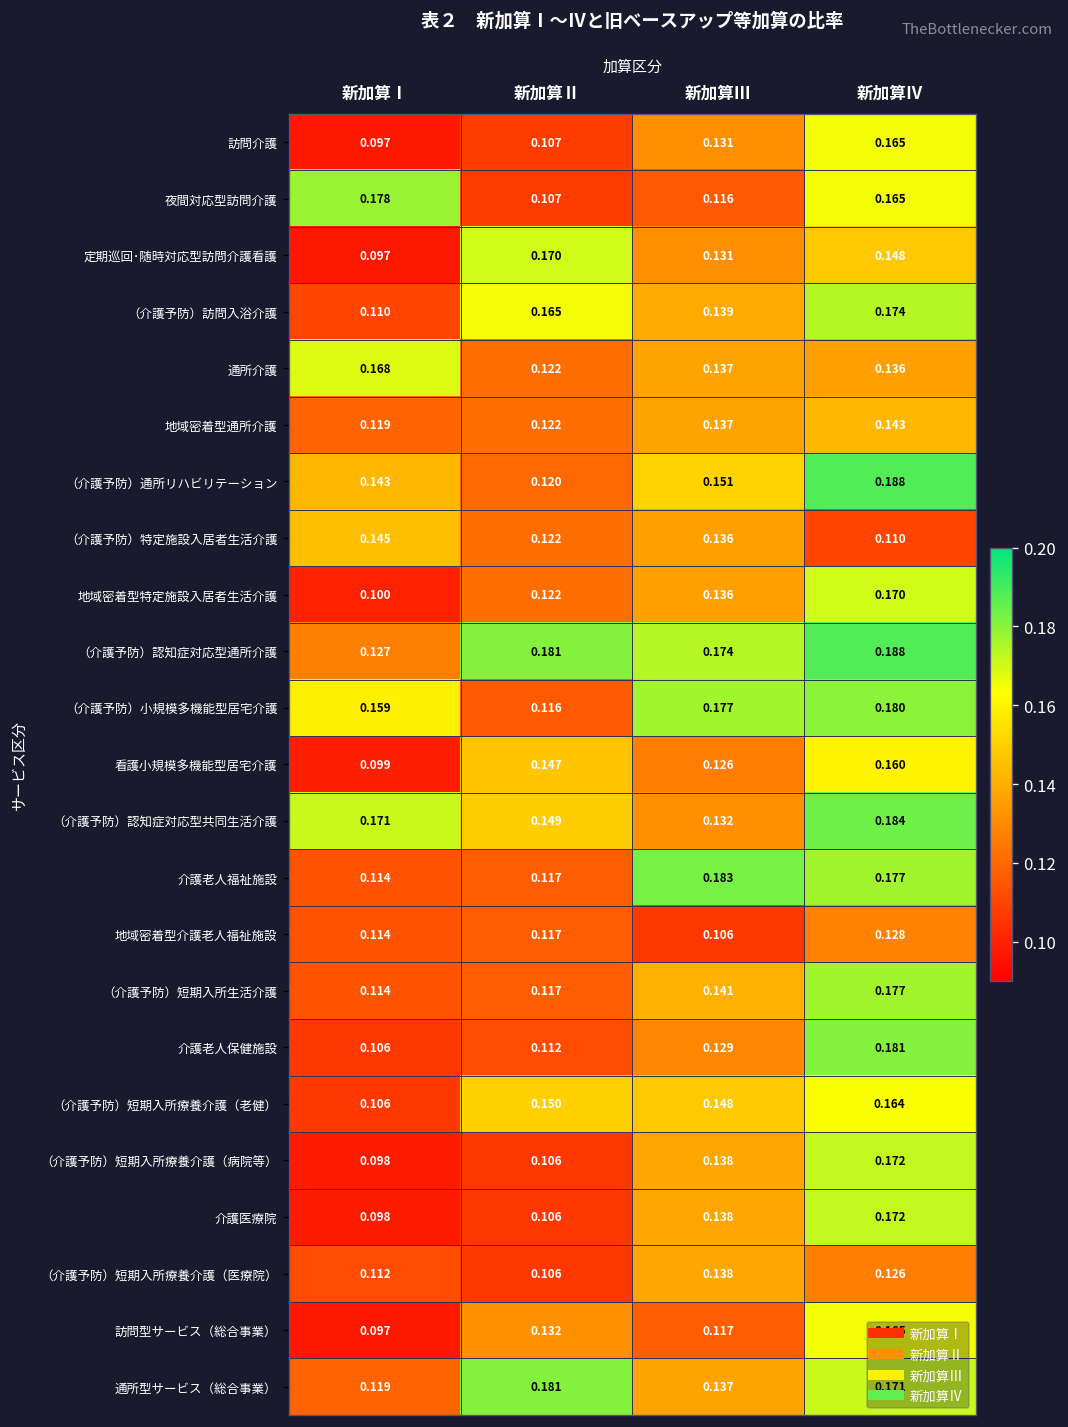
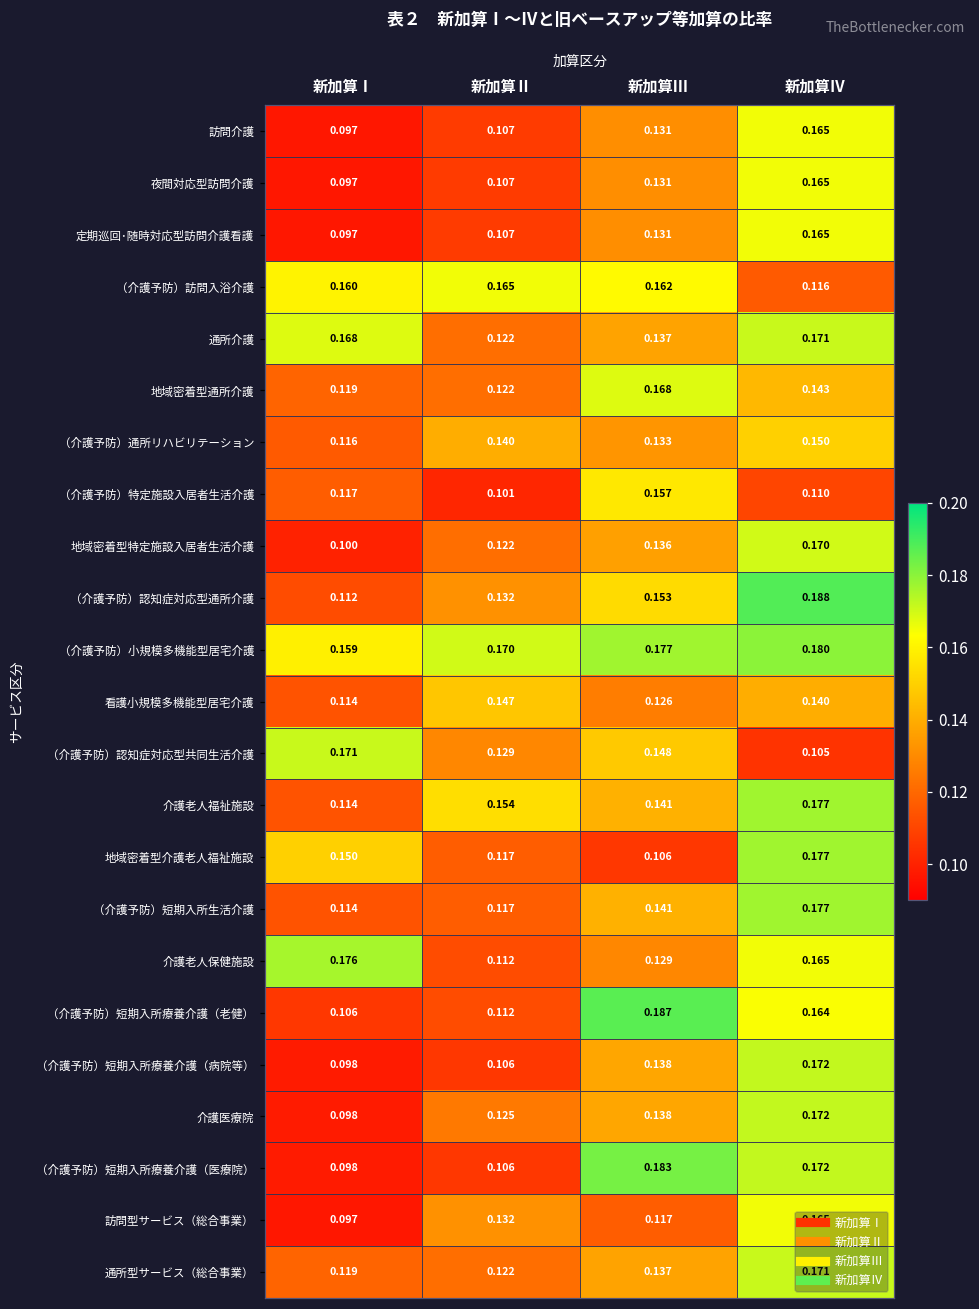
夜間対応型訪問介護, 新加算Ⅰ: 0.178 -> 0.097
夜間対応型訪問介護, 新加算Ⅲ: 0.116 -> 0.131
定期巡回･随時対応型訪問介護看護, 新加算Ⅱ: 0.170 -> 0.107
定期巡回･随時対応型訪問介護看護, 新加算Ⅳ: 0.148 -> 0.165
（介護予防）訪問入浴介護, 新加算Ⅰ: 0.110 -> 0.160
（介護予防）訪問入浴介護, 新加算Ⅲ: 0.139 -> 0.162
（介護予防）訪問入浴介護, 新加算Ⅳ: 0.174 -> 0.116
通所介護, 新加算Ⅳ: 0.136 -> 0.171
地域密着型通所介護, 新加算Ⅲ: 0.137 -> 0.168
（介護予防）通所リハビリテーション, 新加算Ⅰ: 0.143 -> 0.116
（介護予防）通所リハビリテーション, 新加算Ⅱ: 0.120 -> 0.140
（介護予防）通所リハビリテーション, 新加算Ⅲ: 0.151 -> 0.133
（介護予防）通所リハビリテーション, 新加算Ⅳ: 0.188 -> 0.150
（介護予防）特定施設入居者生活介護, 新加算Ⅰ: 0.145 -> 0.117
（介護予防）特定施設入居者生活介護, 新加算Ⅱ: 0.122 -> 0.101
（介護予防）特定施設入居者生活介護, 新加算Ⅲ: 0.136 -> 0.157
（介護予防）認知症対応型通所介護, 新加算Ⅰ: 0.127 -> 0.112
（介護予防）認知症対応型通所介護, 新加算Ⅱ: 0.181 -> 0.132
（介護予防）認知症対応型通所介護, 新加算Ⅲ: 0.174 -> 0.153
（介護予防）小規模多機能型居宅介護, 新加算Ⅱ: 0.116 -> 0.170
看護小規模多機能型居宅介護, 新加算Ⅰ: 0.099 -> 0.114
看護小規模多機能型居宅介護, 新加算Ⅳ: 0.160 -> 0.140
（介護予防）認知症対応型共同生活介護, 新加算Ⅱ: 0.149 -> 0.129
（介護予防）認知症対応型共同生活介護, 新加算Ⅲ: 0.132 -> 0.148
（介護予防）認知症対応型共同生活介護, 新加算Ⅳ: 0.184 -> 0.105
介護老人福祉施設, 新加算Ⅱ: 0.117 -> 0.154
介護老人福祉施設, 新加算Ⅲ: 0.183 -> 0.141
地域密着型介護老人福祉施設, 新加算Ⅰ: 0.114 -> 0.150
地域密着型介護老人福祉施設, 新加算Ⅳ: 0.128 -> 0.177
介護老人保健施設, 新加算Ⅰ: 0.106 -> 0.176
介護老人保健施設, 新加算Ⅳ: 0.181 -> 0.165
（介護予防）短期入所療養介護（老健）, 新加算Ⅱ: 0.150 -> 0.112
（介護予防）短期入所療養介護（老健）, 新加算Ⅲ: 0.148 -> 0.187
介護医療院, 新加算Ⅱ: 0.106 -> 0.125
（介護予防）短期入所療養介護（医療院）, 新加算Ⅰ: 0.112 -> 0.098
（介護予防）短期入所療養介護（医療院）, 新加算Ⅲ: 0.138 -> 0.183
（介護予防）短期入所療養介護（医療院）, 新加算Ⅳ: 0.126 -> 0.172
通所型サービス（総合事業）, 新加算Ⅱ: 0.181 -> 0.122
